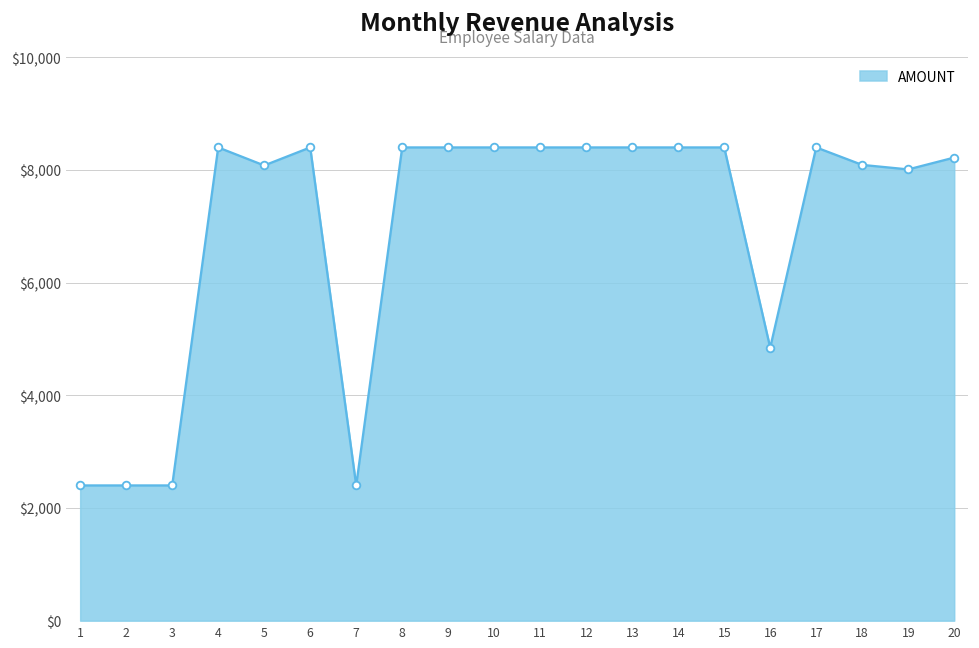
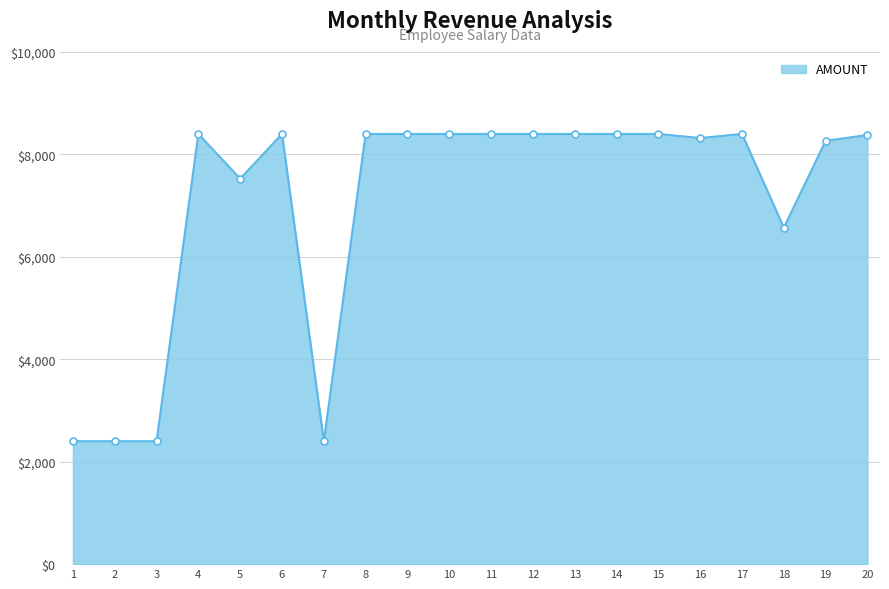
5: $8,100 -> $7,500
16: $4,800 -> $8,300
18: $8,100 -> $6,600
19: $8,000 -> $8,300
20: $8,200 -> $8,400
